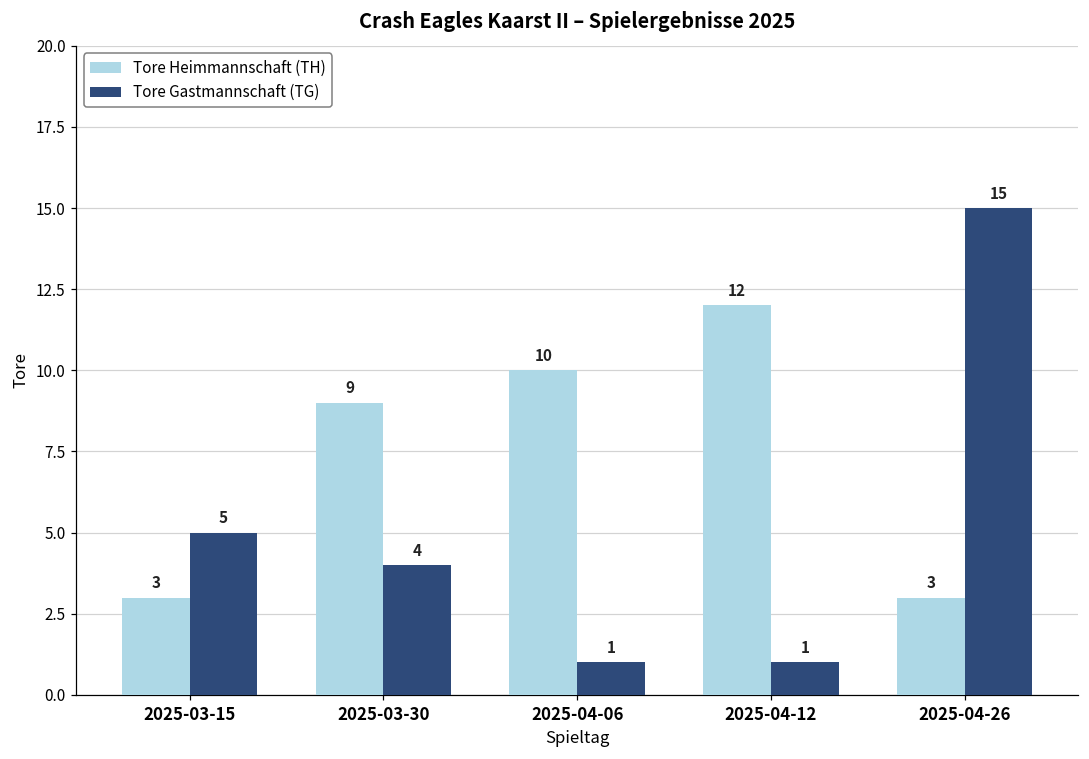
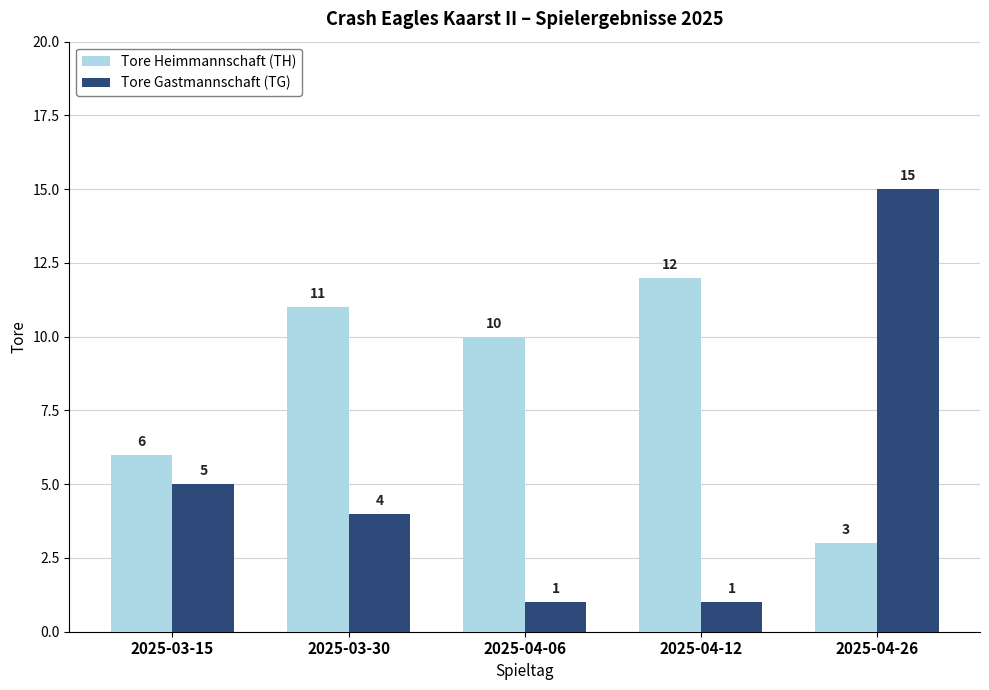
Tore Heimmannschaft (TH), 2025-03-15: 3 -> 6
Tore Heimmannschaft (TH), 2025-03-30: 9 -> 11
